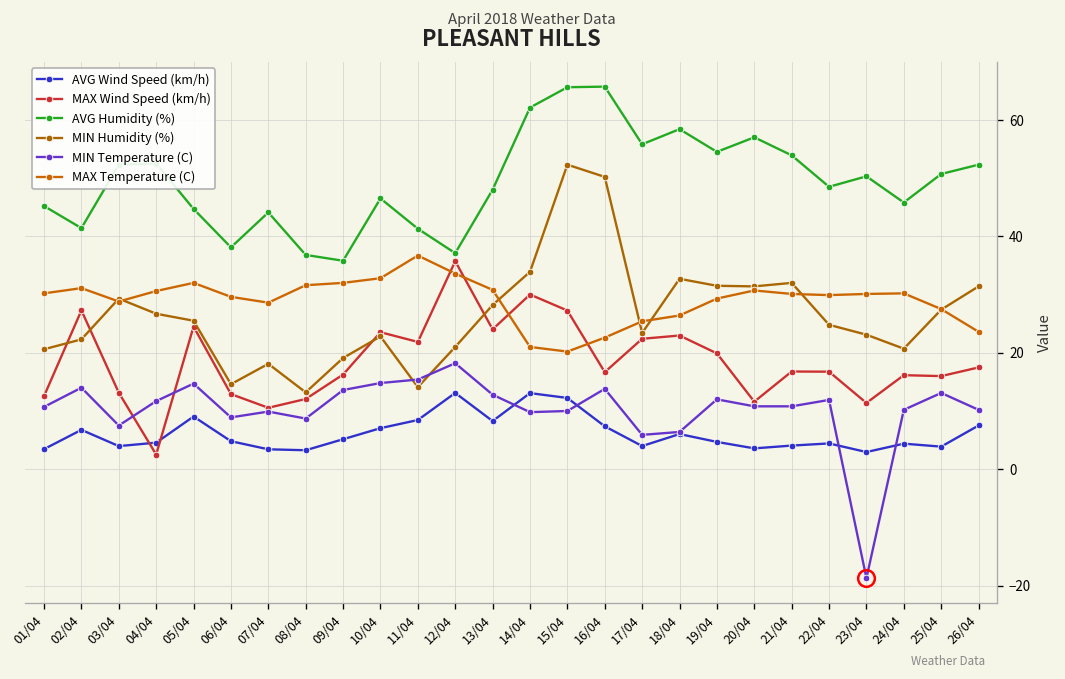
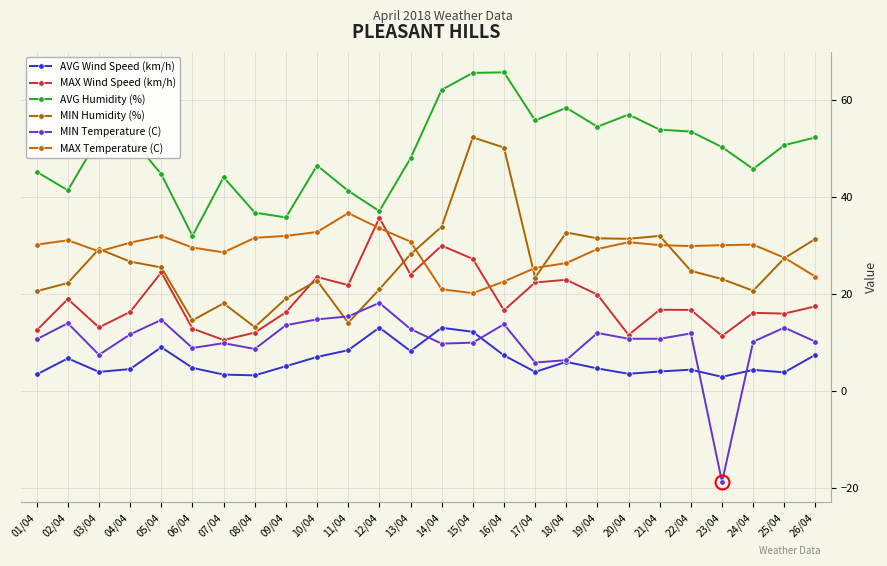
MAX Wind Speed (km/h), 02/04: 27 -> 19
MAX Wind Speed (km/h), 04/04: 3 -> 16
AVG Humidity (%), 06/04: 38 -> 32
AVG Humidity (%), 22/04: 49 -> 54
